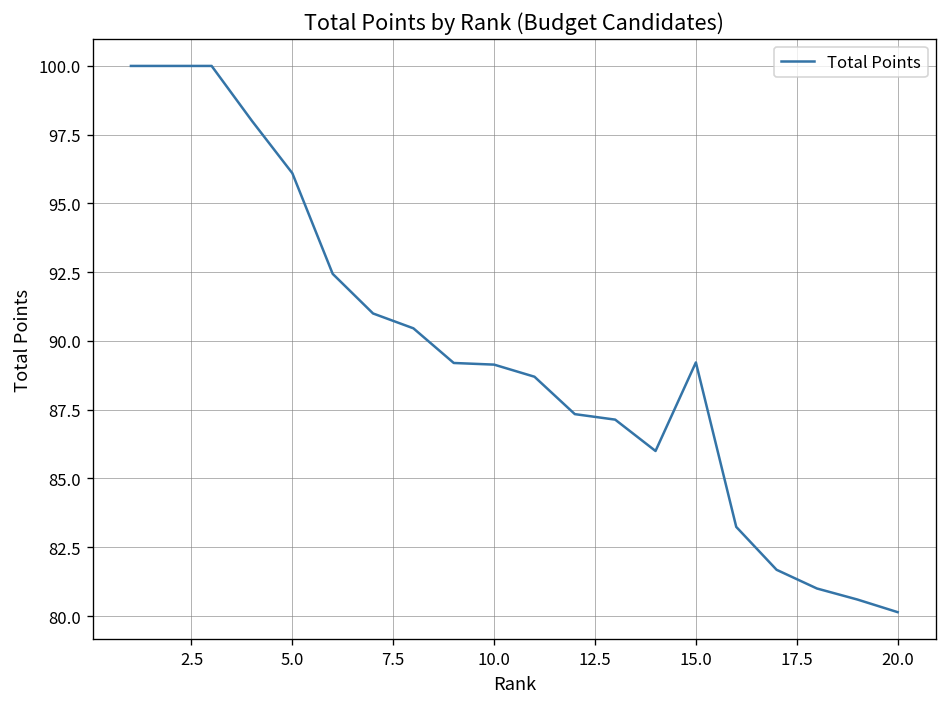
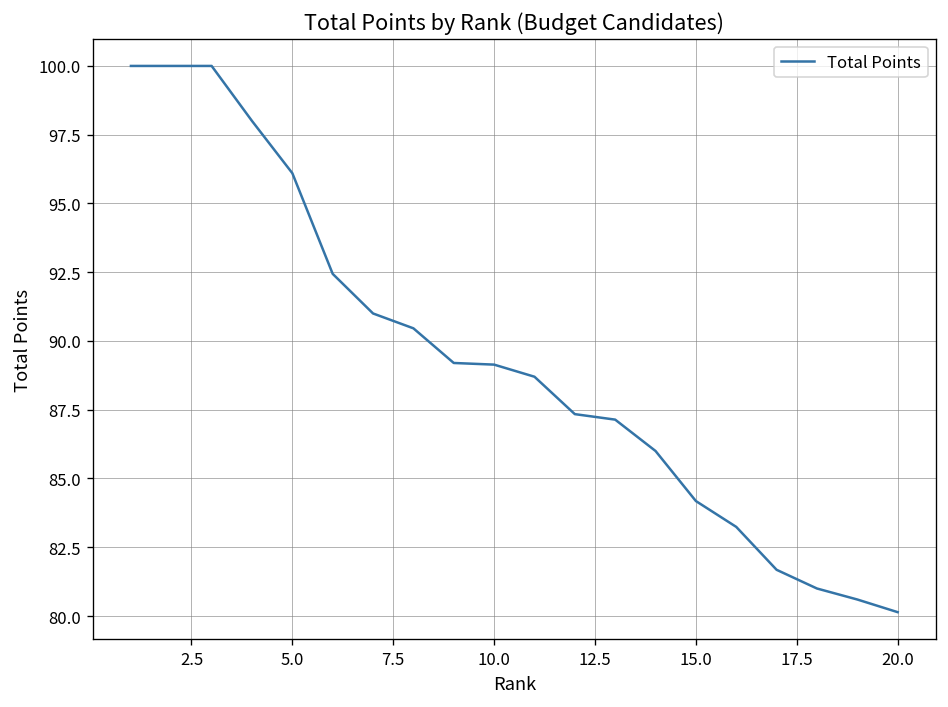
15.0: 89.2 -> 84.2
